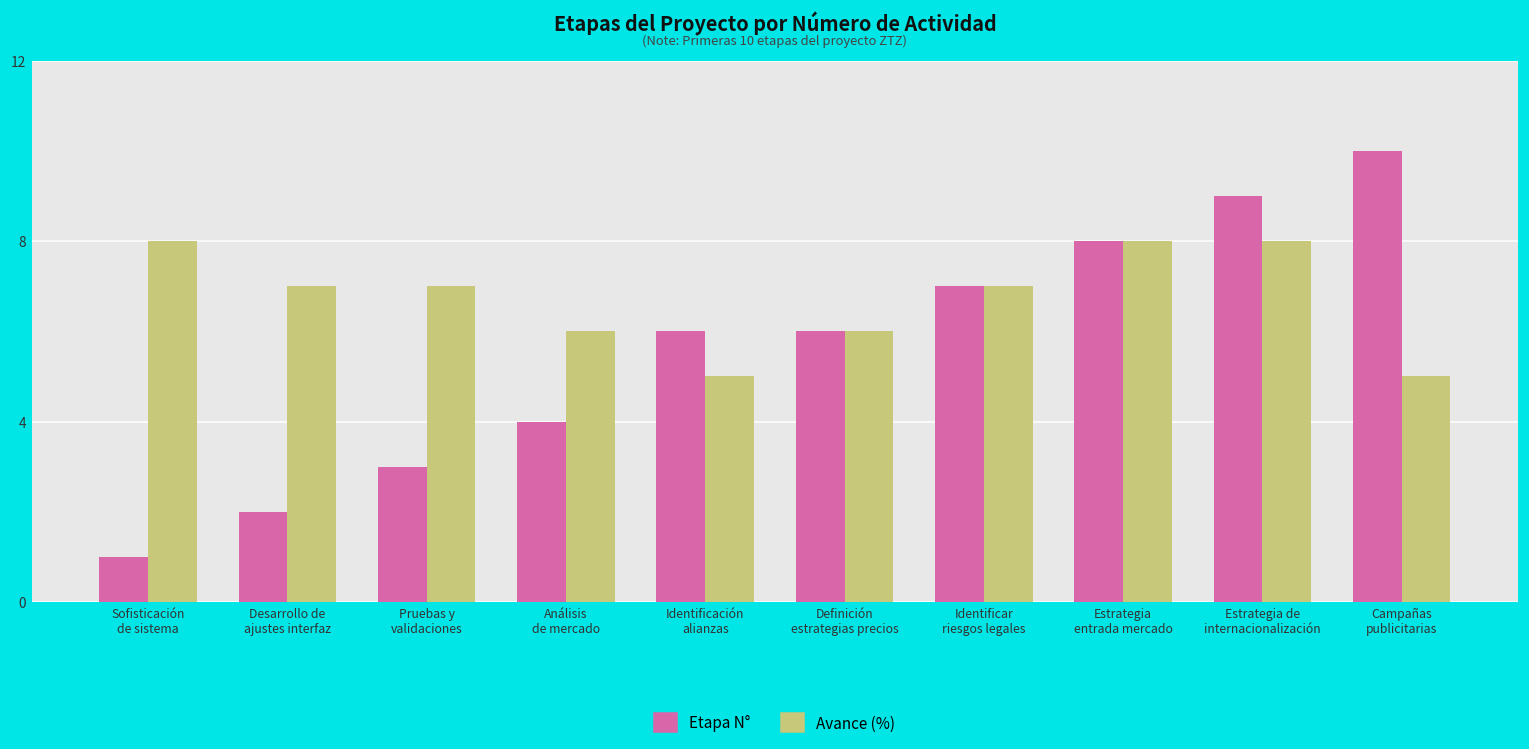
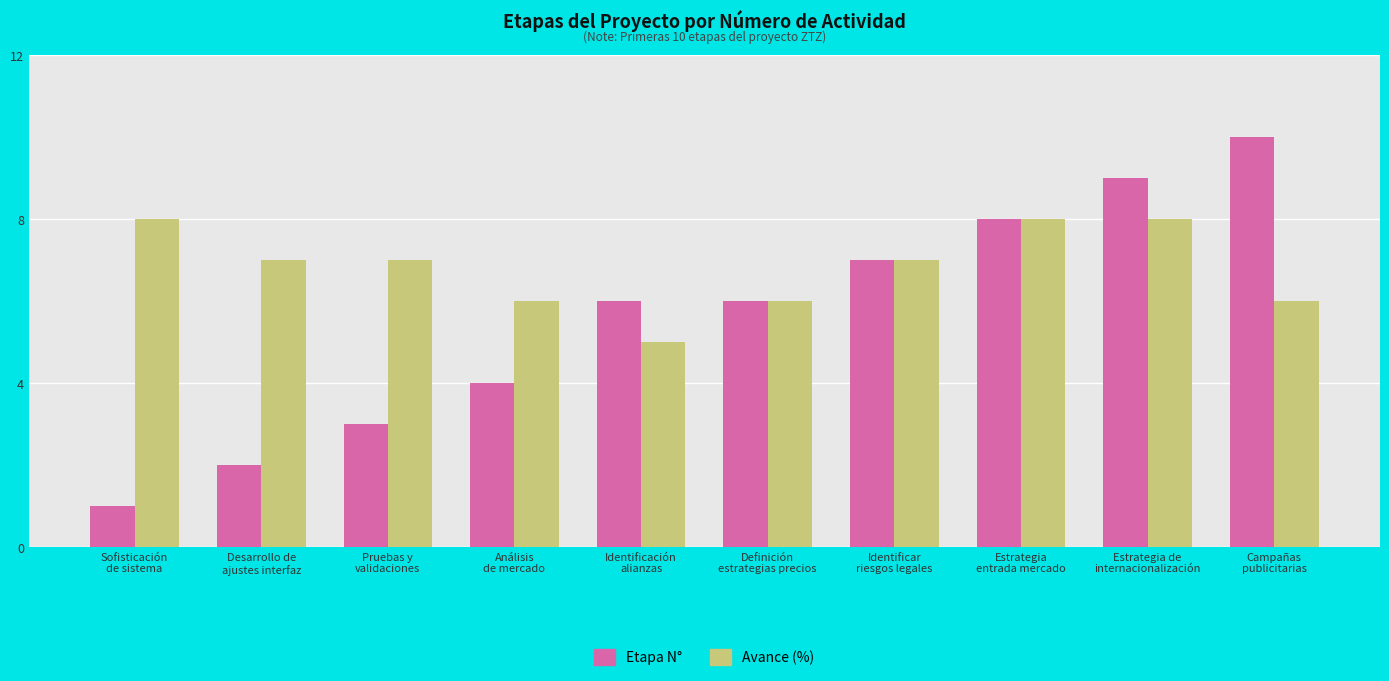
Avance (%), Campañas publicitarias: 5 -> 6
